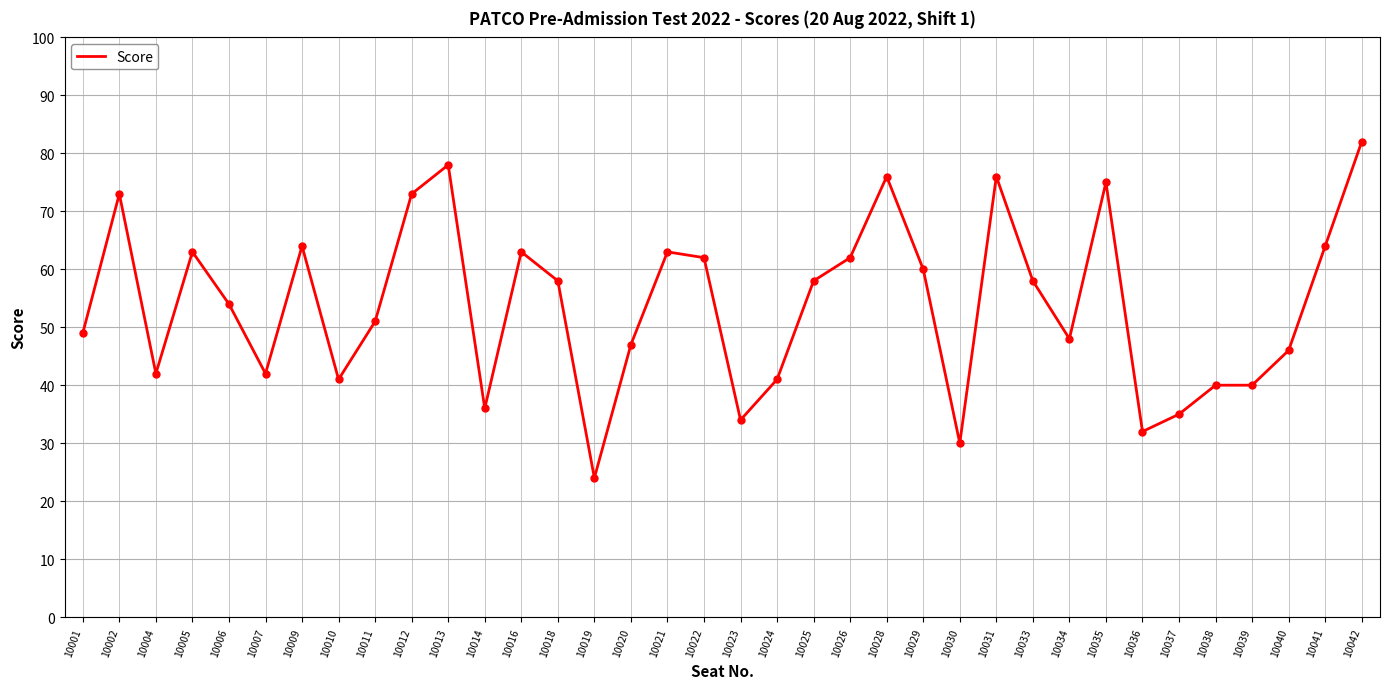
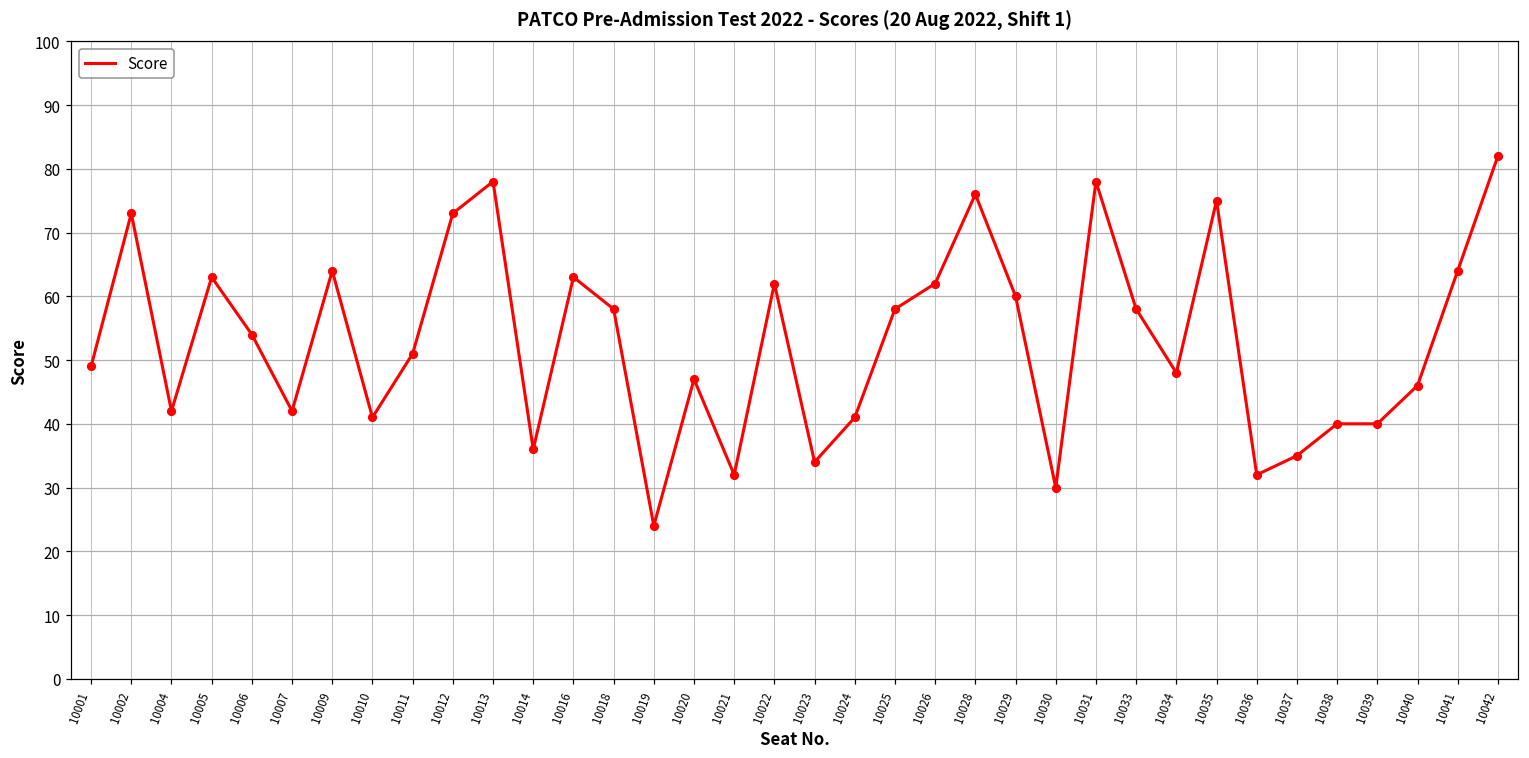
10021: 63 -> 32
10031: 76 -> 78
